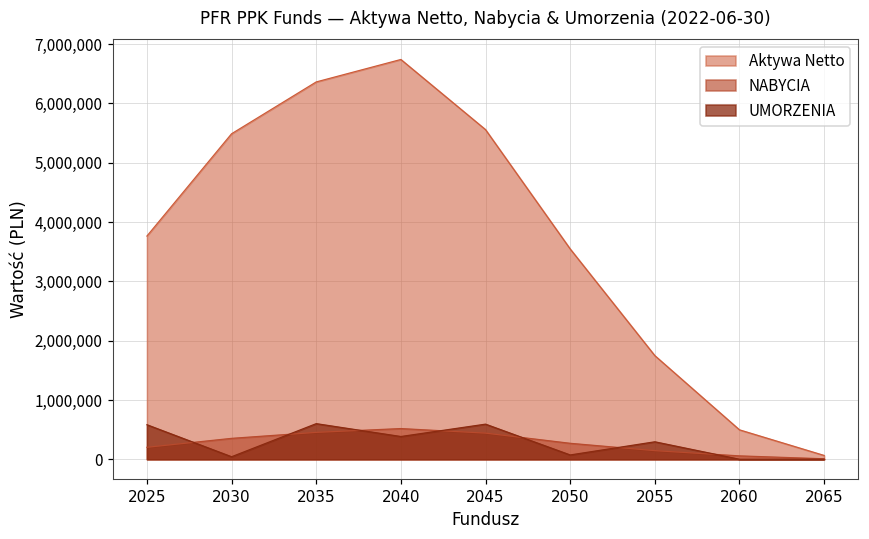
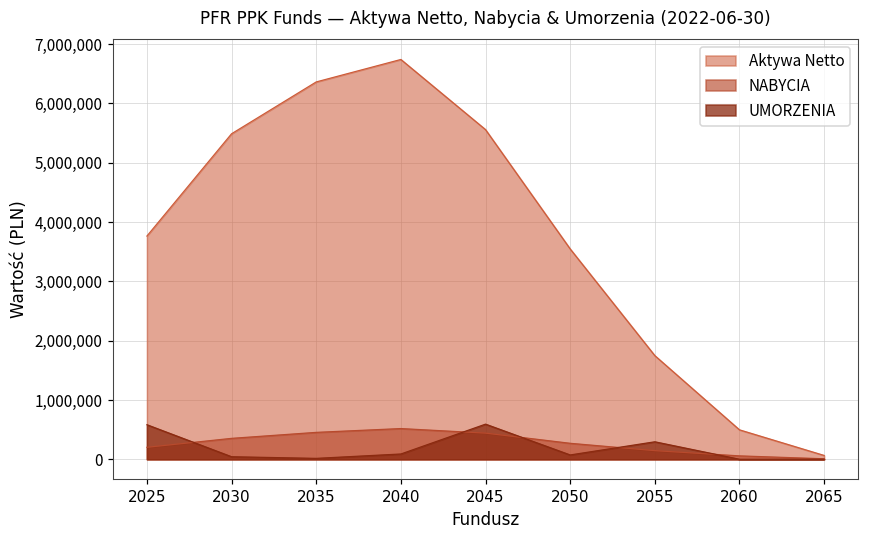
UMORZENIA, 2035: 600,000 -> 0
UMORZENIA, 2040: 400,000 -> 100,000
